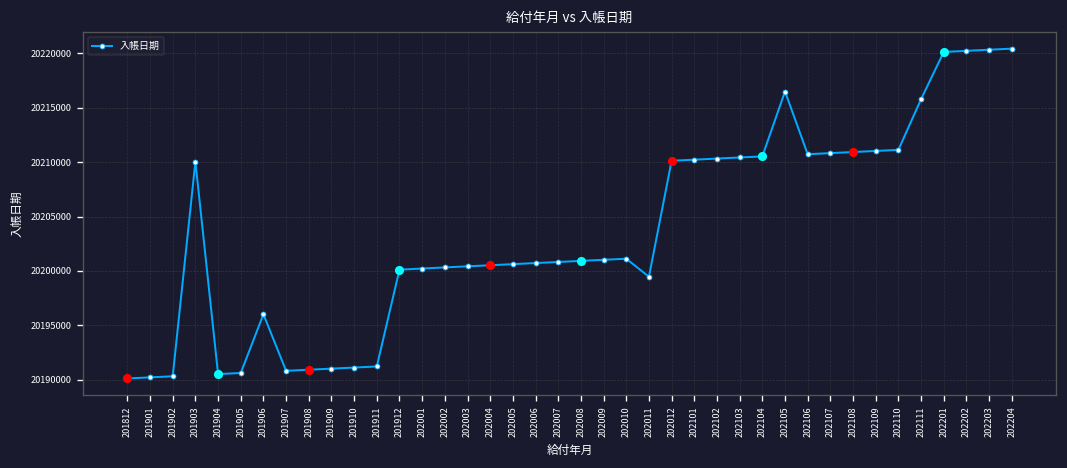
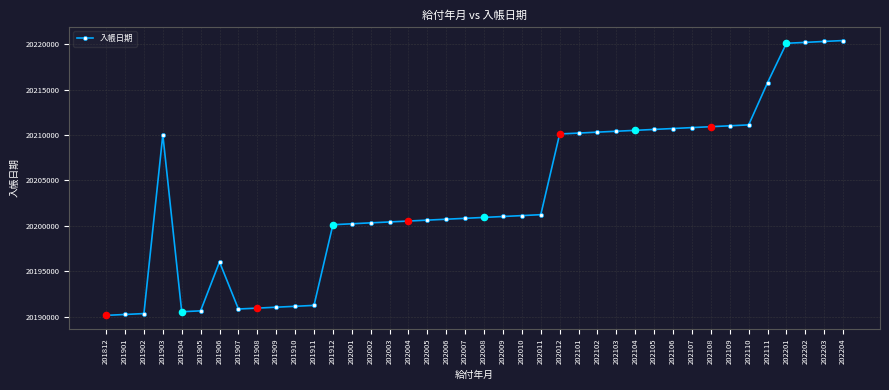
入帳日期, 202011: 20199000 -> 20201000
入帳日期, 202105: 20216000 -> 20211000
